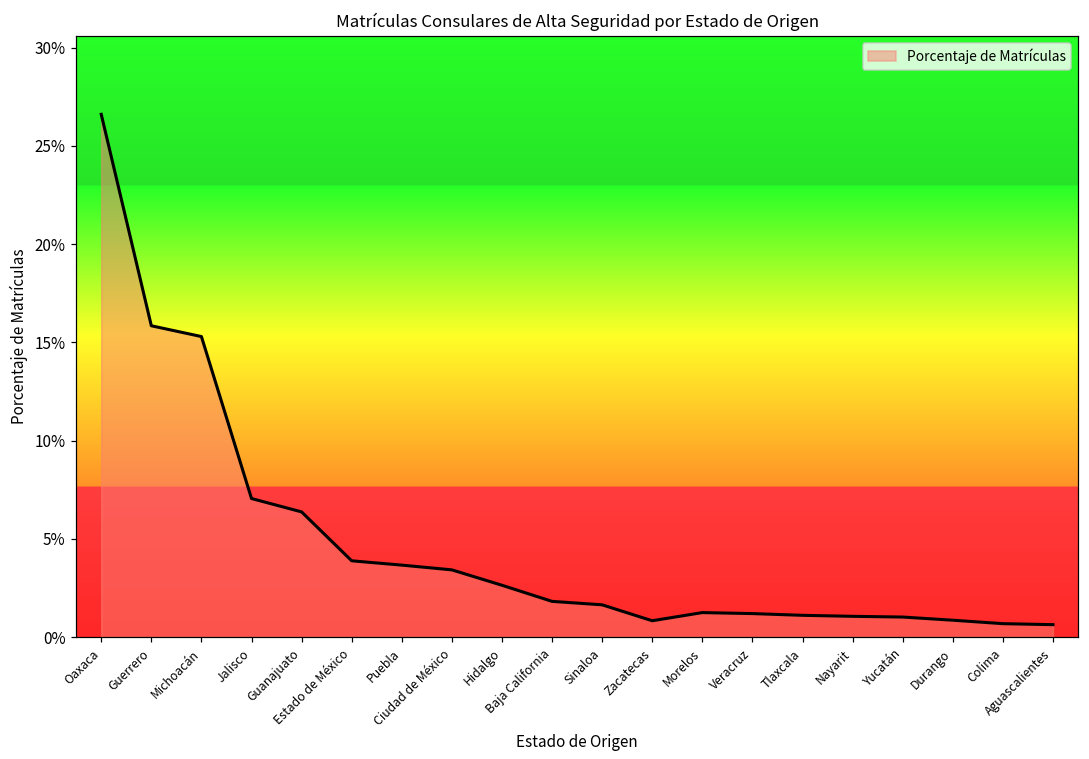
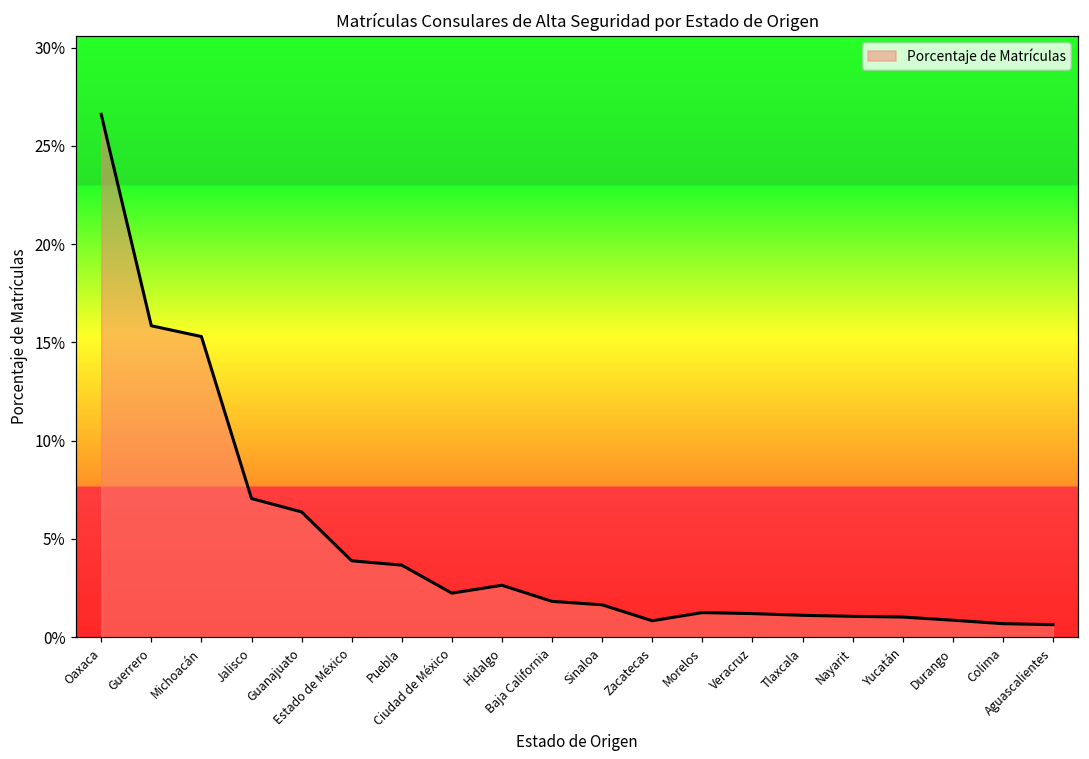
Ciudad de México: 3.4% -> 2.2%
